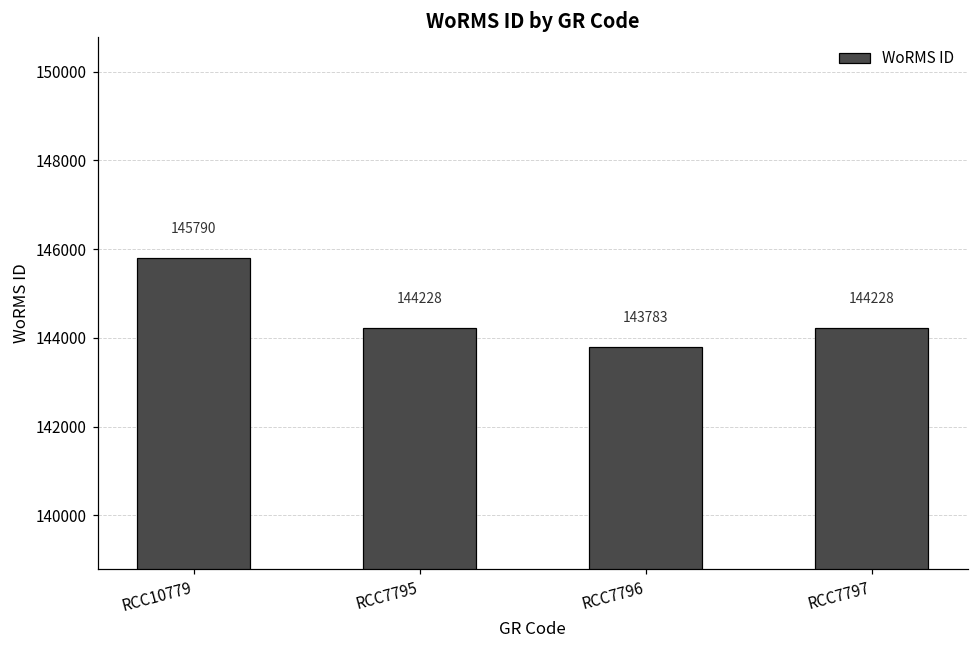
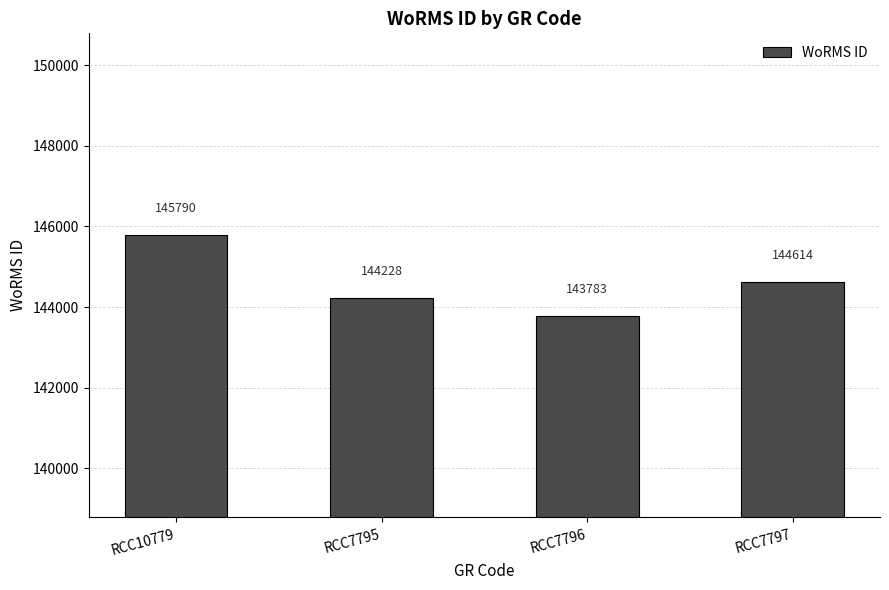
RCC7797: 144228 -> 144614
